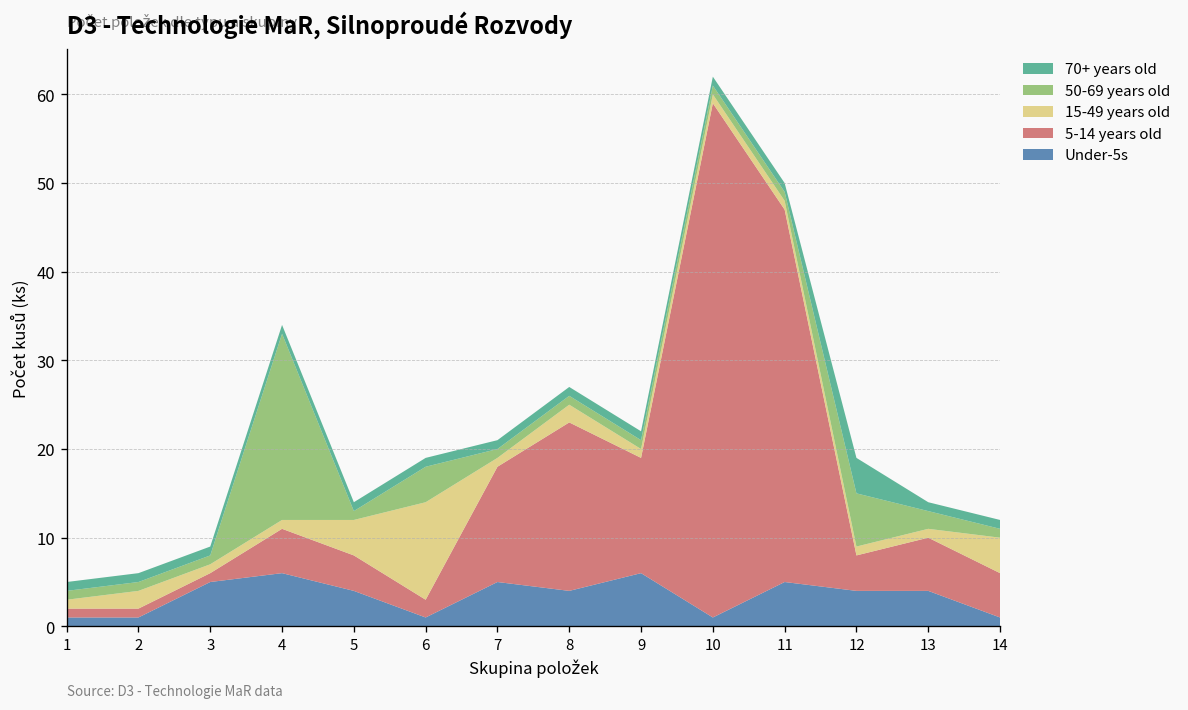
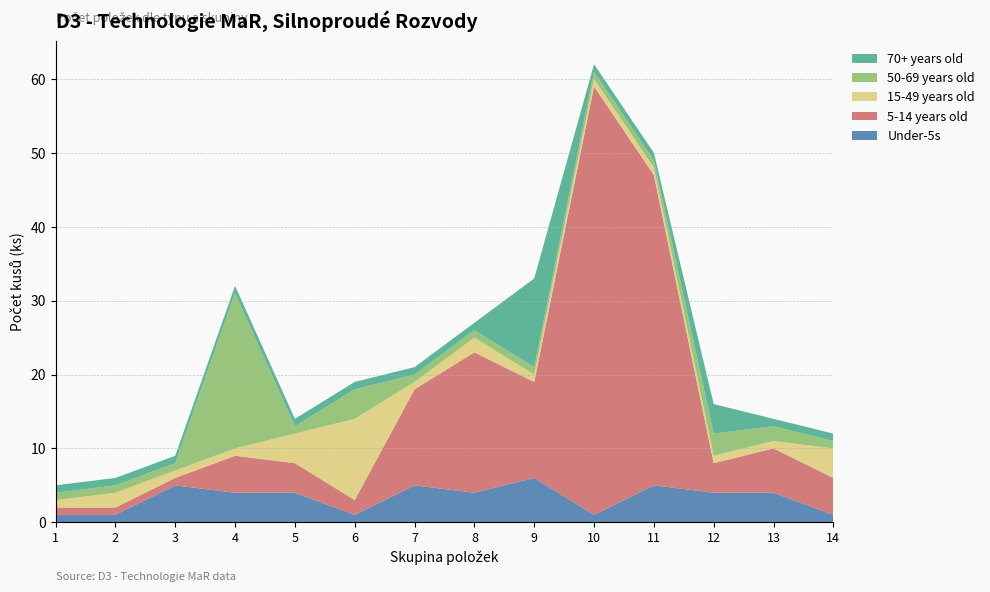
Under-5s, 4: 6 -> 4
70+ years old, 9: 1 -> 12
50-69 years old, 12: 6 -> 3
